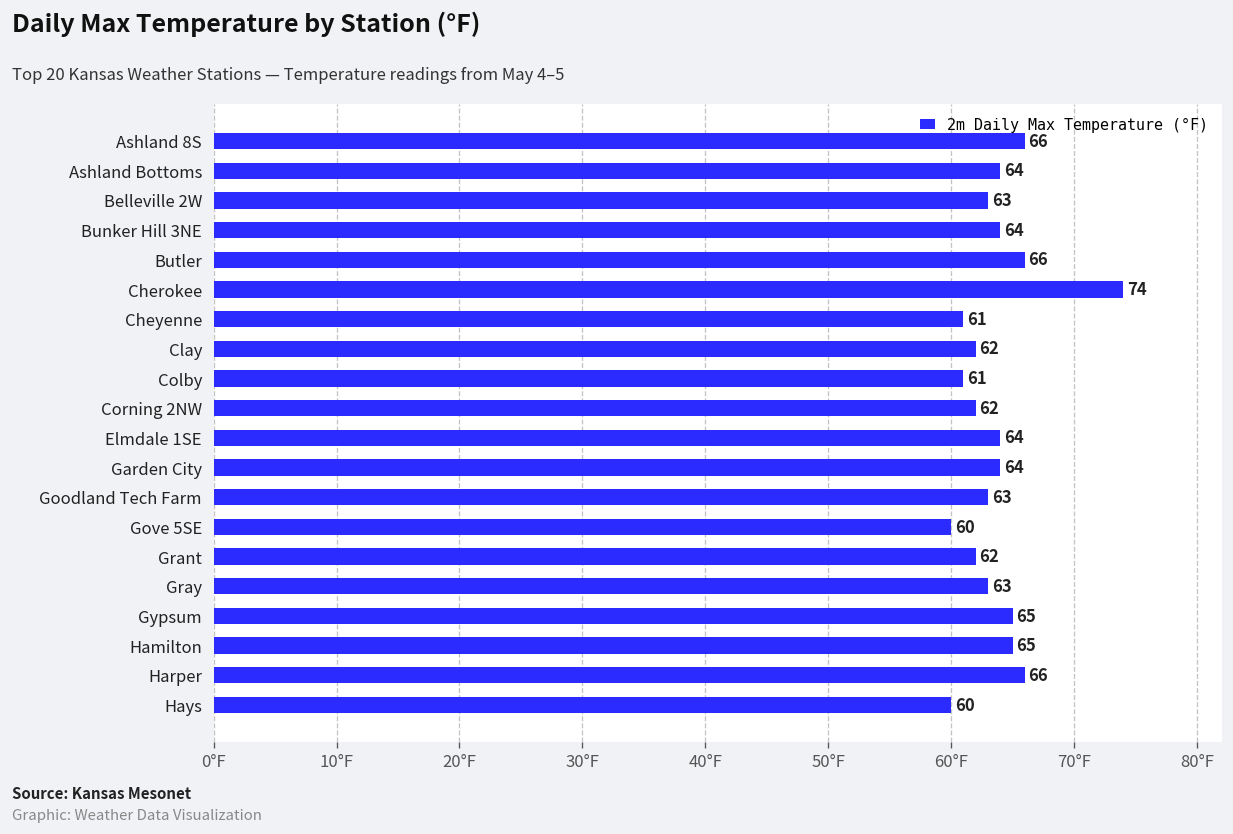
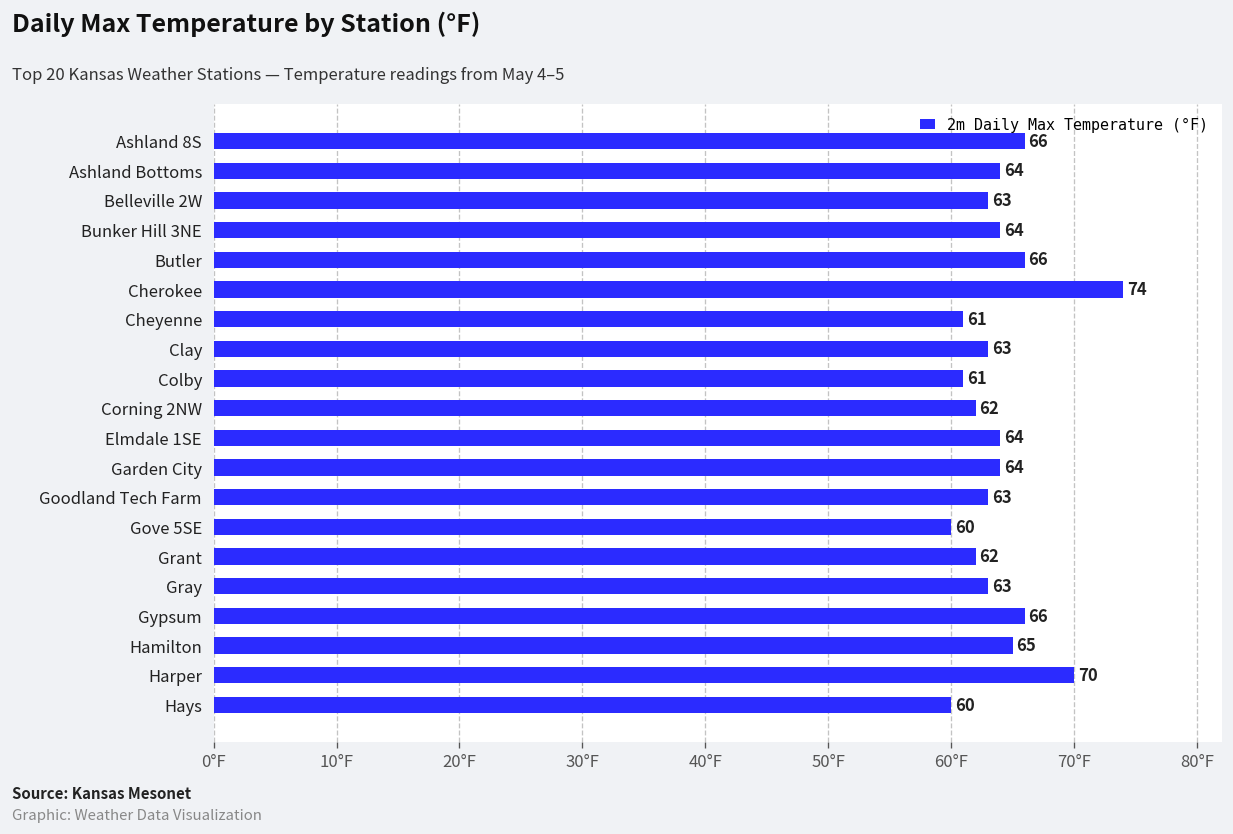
Clay: 62 -> 63
Gypsum: 65 -> 66
Harper: 66 -> 70
